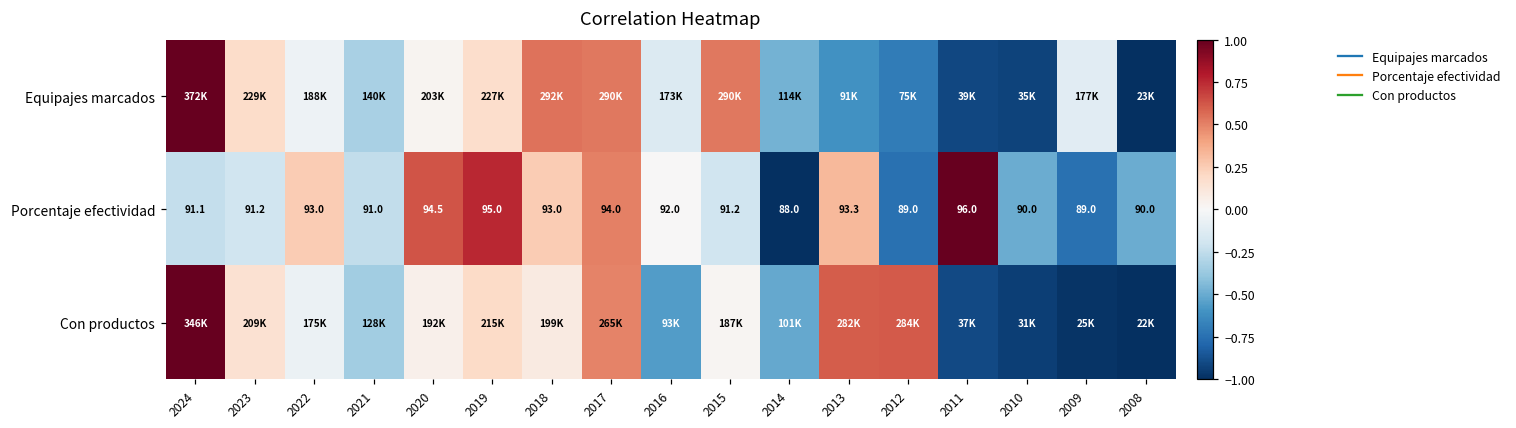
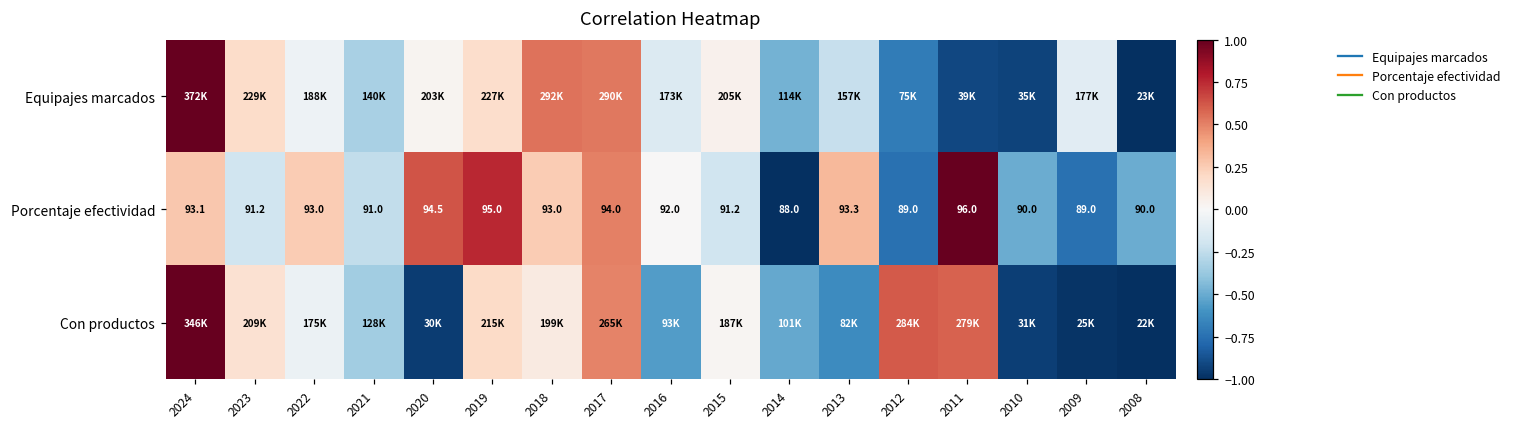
Equipajes marcados, 2015: 290K -> 205K
Equipajes marcados, 2013: 91K -> 157K
Porcentaje efectividad, 2024: 91.1 -> 93.1
Con productos, 2020: 192K -> 30K
Con productos, 2013: 282K -> 82K
Con productos, 2011: 37K -> 279K
